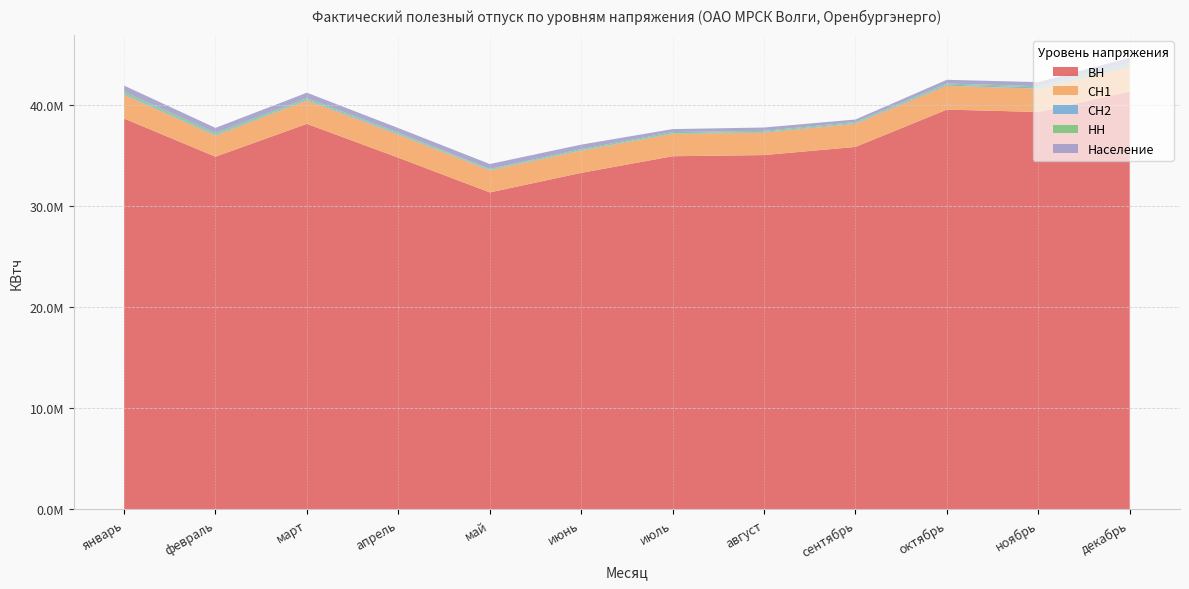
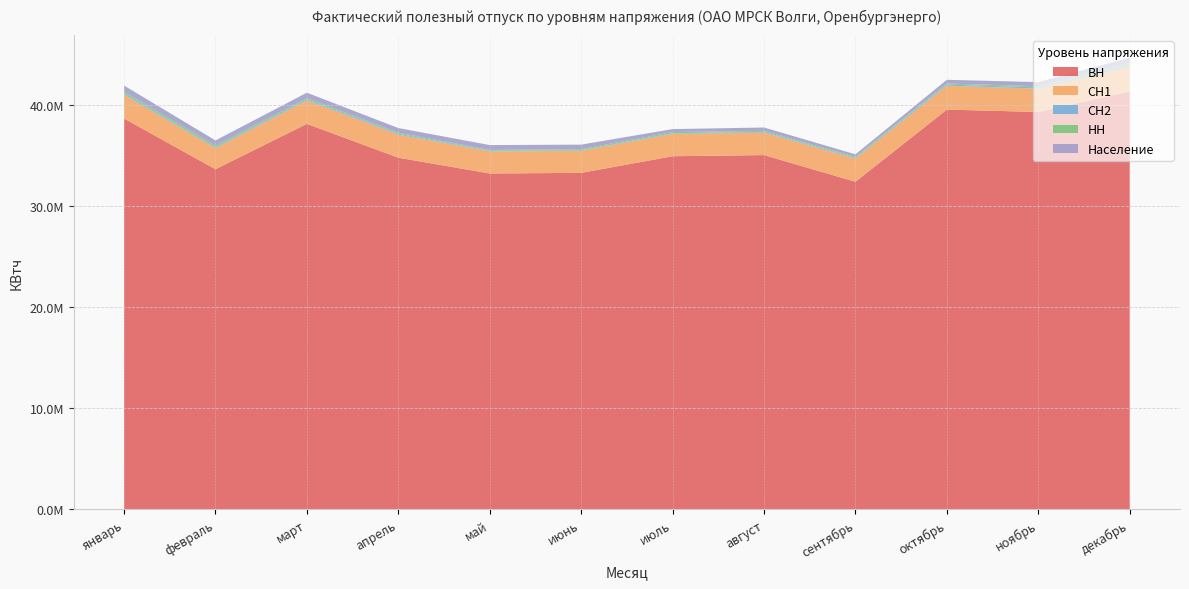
ВН, февраль: 34800000 -> 33600000
ВН, май: 31300000 -> 33200000
ВН, сентябрь: 35800000 -> 32400000
